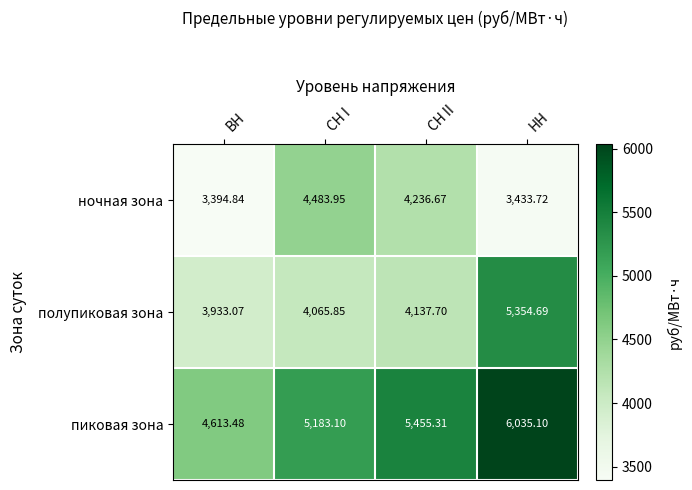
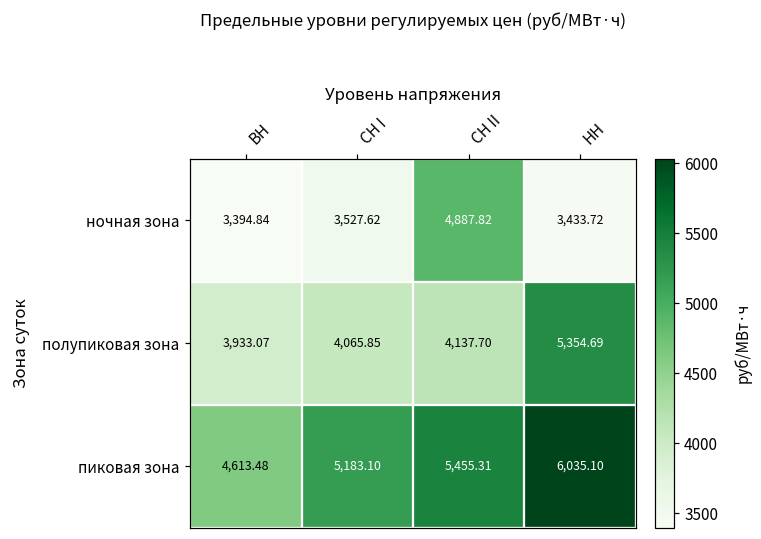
ночная зона, СН I: 4,483.95 -> 3,527.62
ночная зона, СН II: 4,236.67 -> 4,887.82
